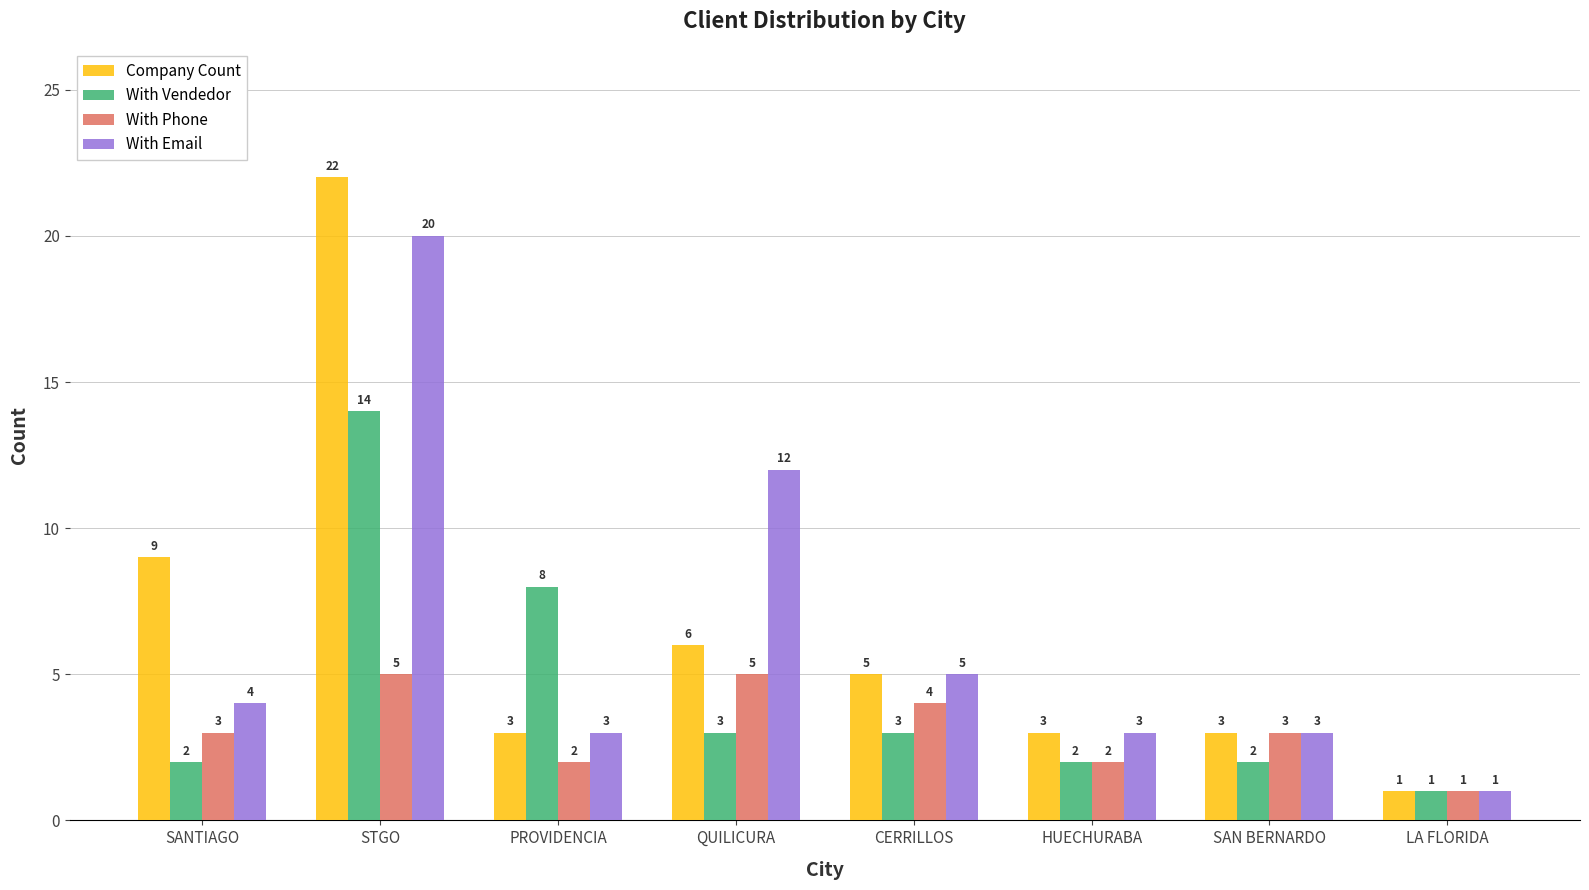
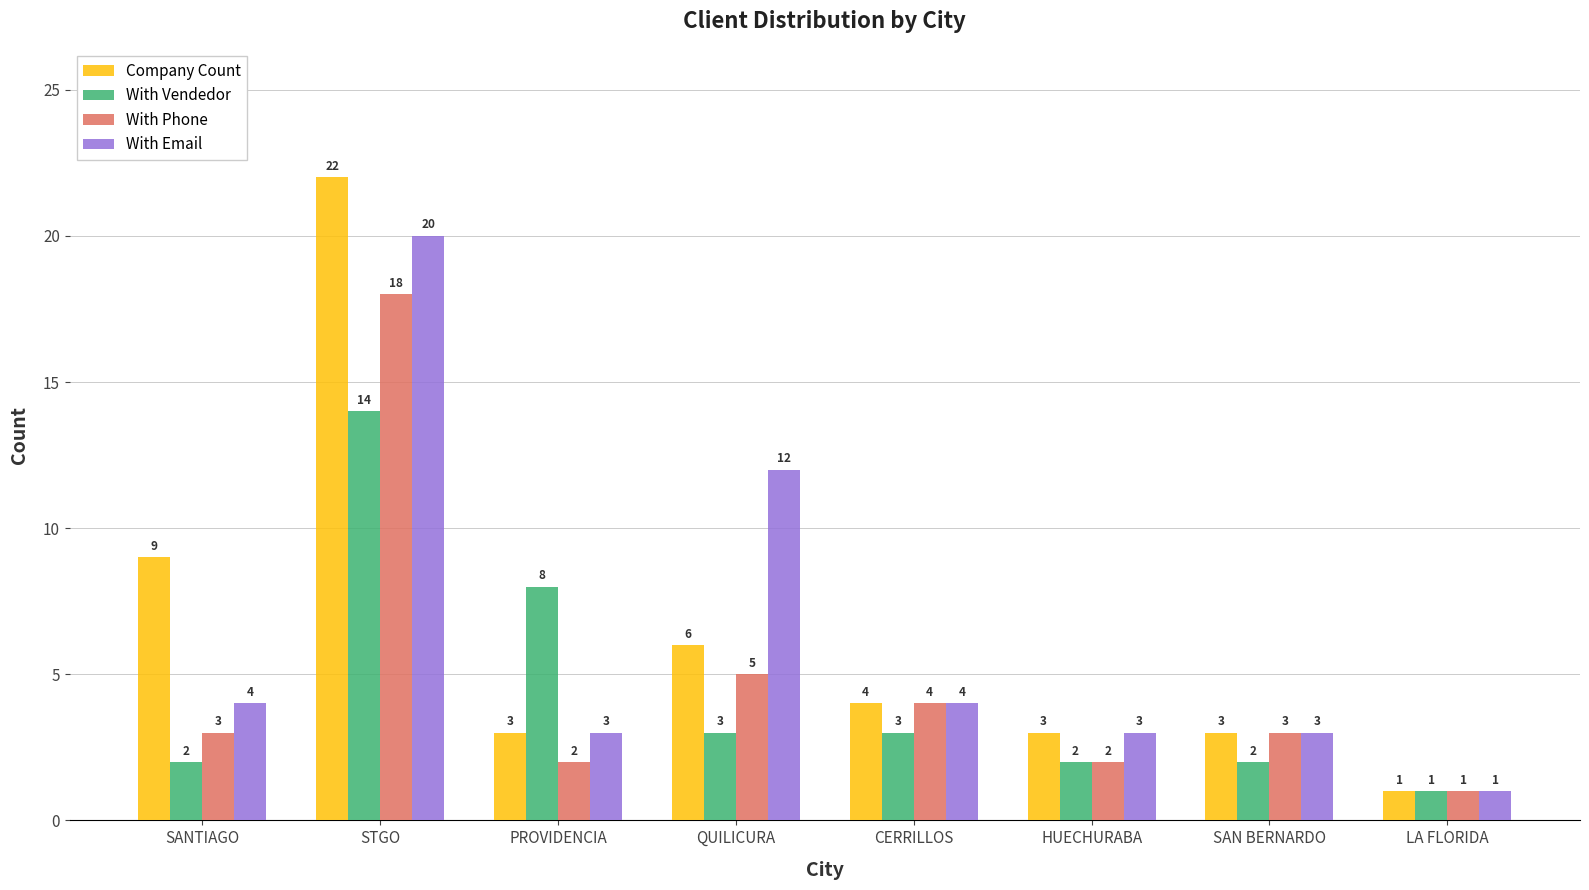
With Phone, STGO: 5 -> 18
Company Count, CERRILLOS: 5 -> 4
With Email, CERRILLOS: 5 -> 4
